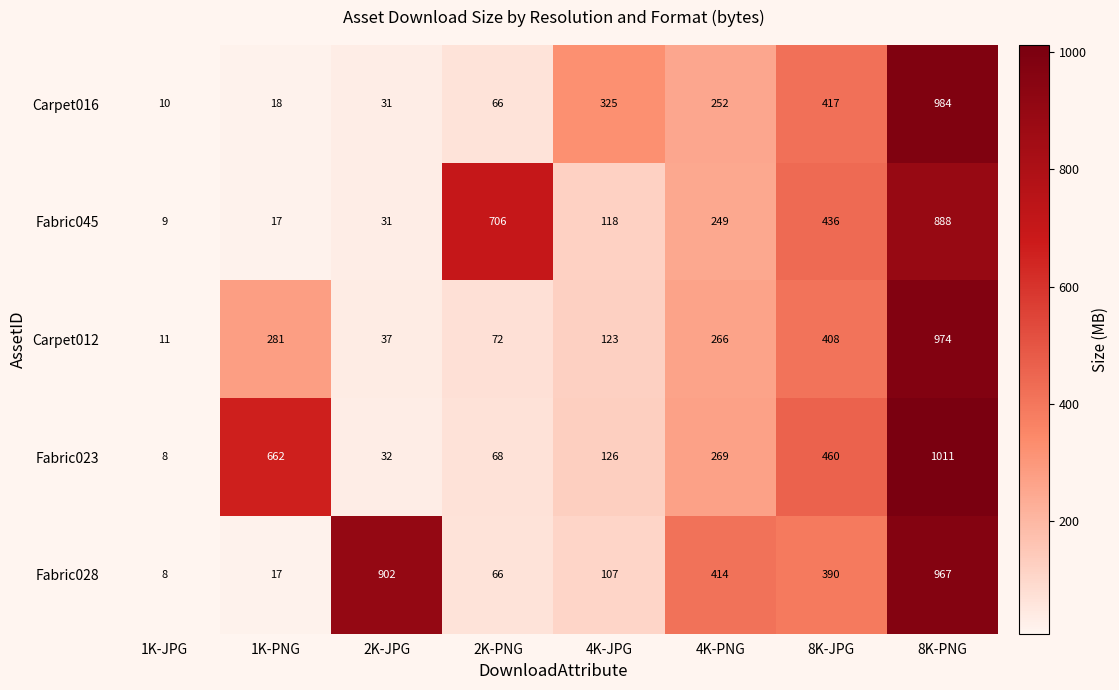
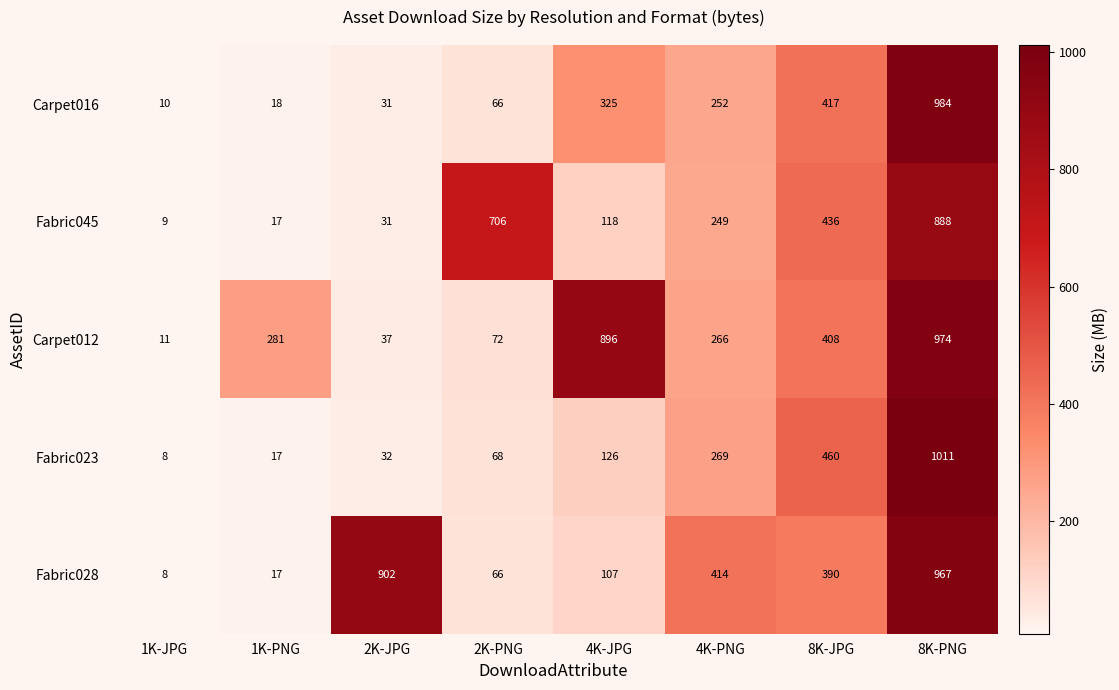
Carpet012, 4K-JPG: 123 -> 896
Fabric023, 1K-PNG: 662 -> 17
